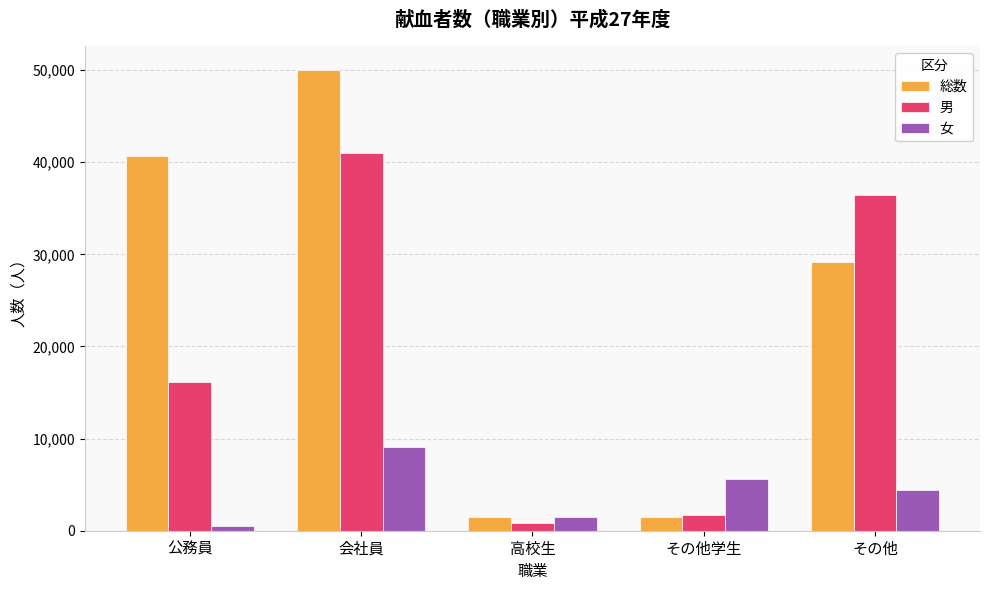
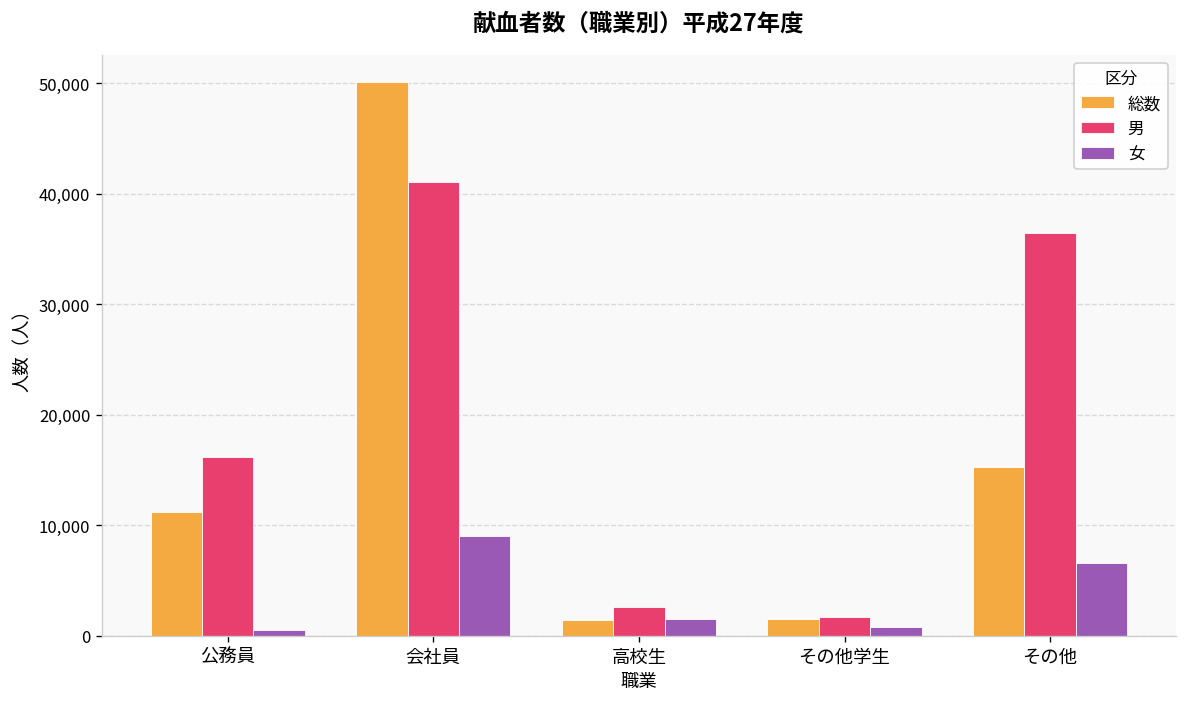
総数, 公務員: 41,000 -> 11,000
男, 高校生: 1,000 -> 3,000
女, その他学生: 6,000 -> 1,000
総数, その他: 29,000 -> 15,000
女, その他: 4,000 -> 7,000
